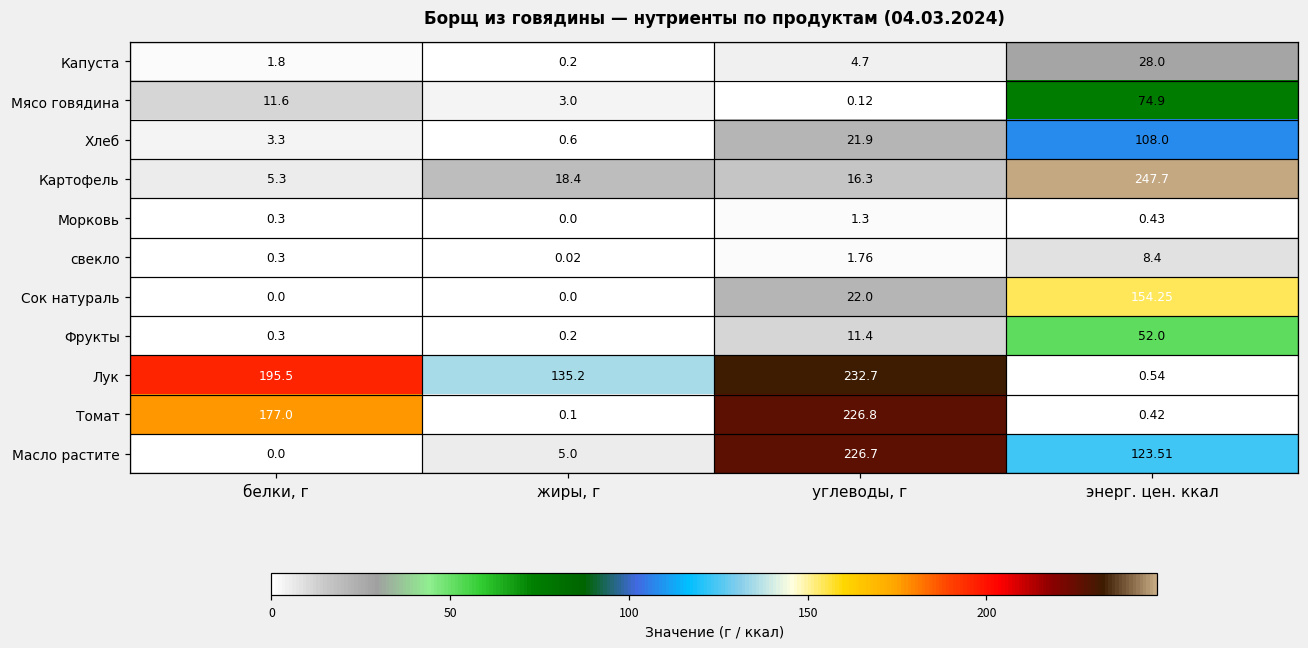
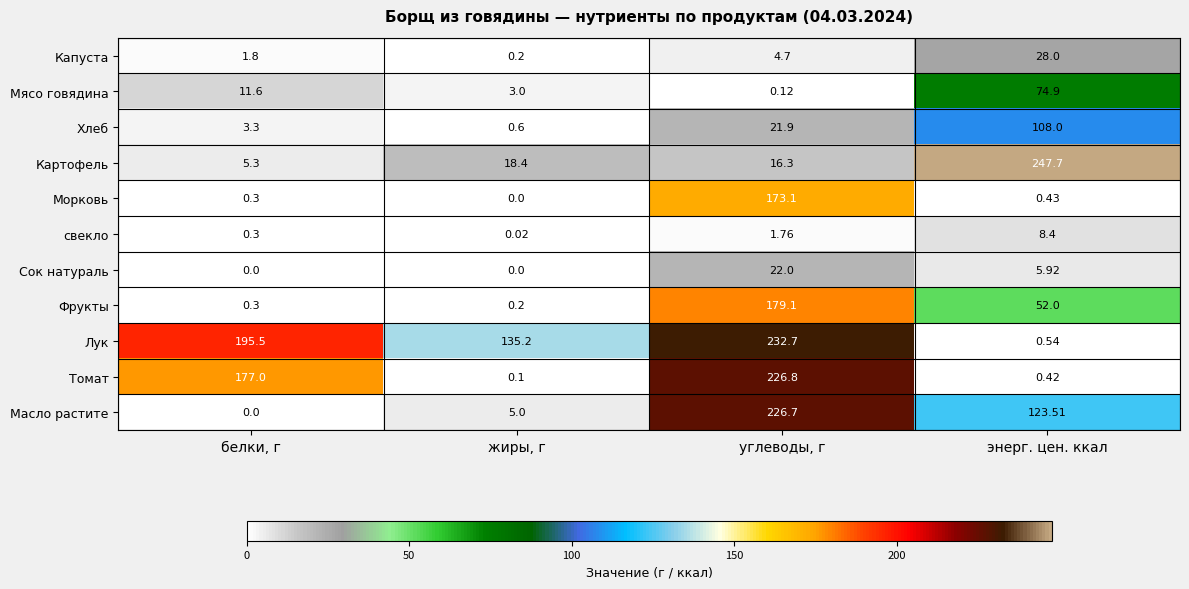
Морковь, углеводы, г: 1.3 -> 173.1
Сок натураль, энерг. цен. ккал: 154.25 -> 5.92
Фрукты, углеводы, г: 11.4 -> 179.1
